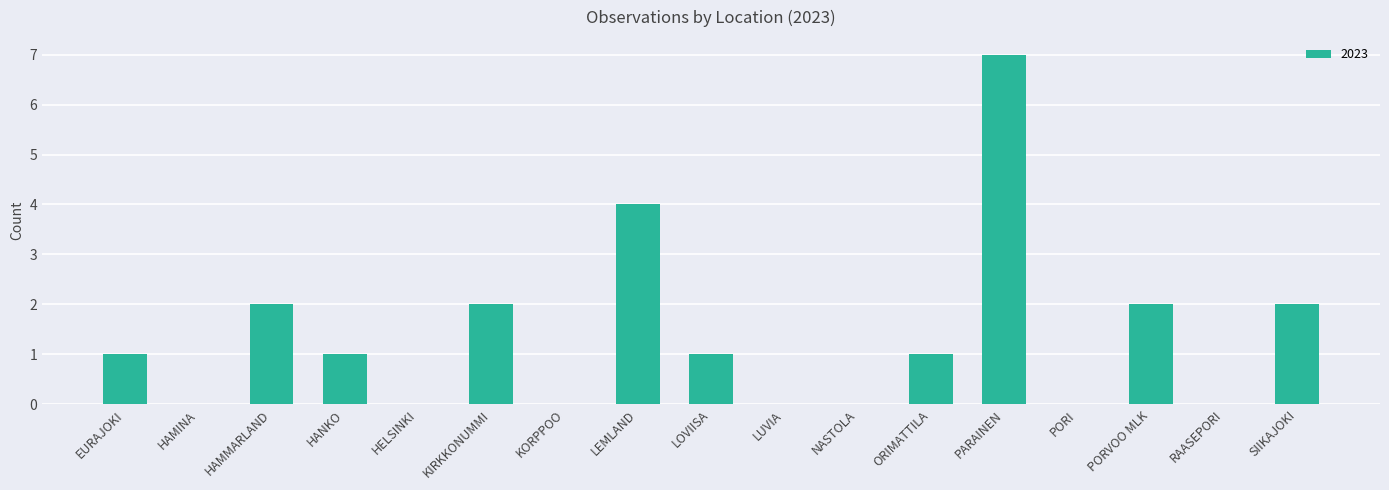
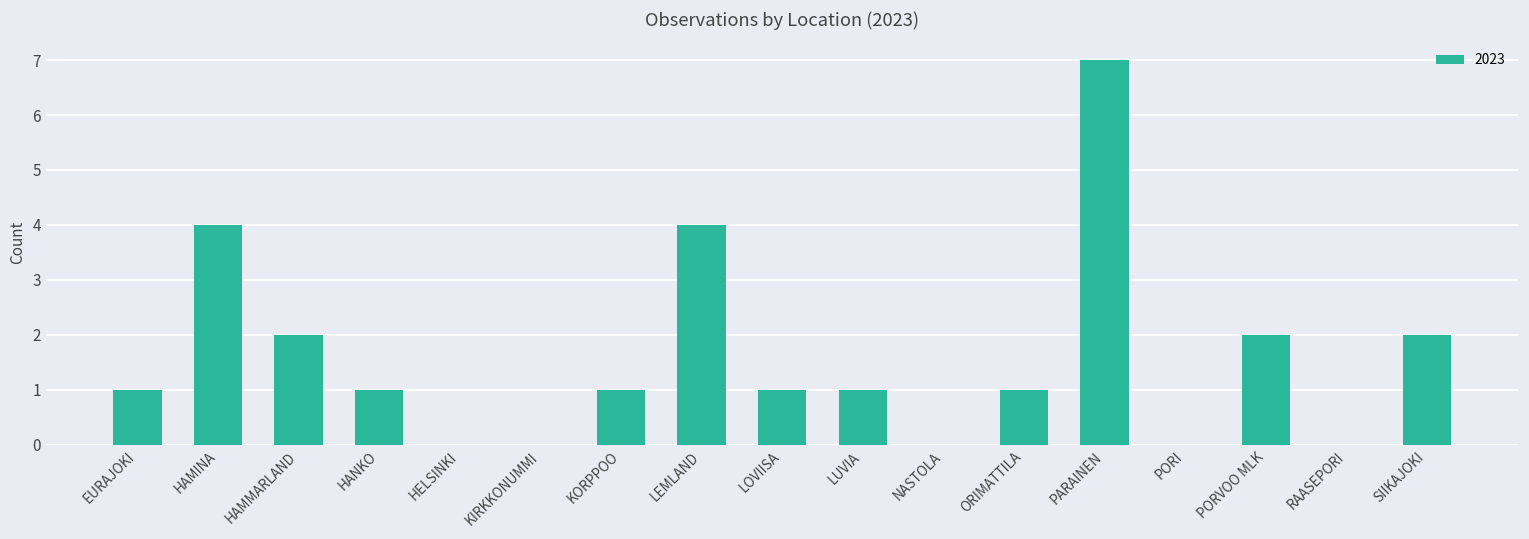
HAMINA: 0 -> 4
KIRKKONUMMI: 2 -> 0
KORPPOO: 0 -> 1
LUVIA: 0 -> 1
